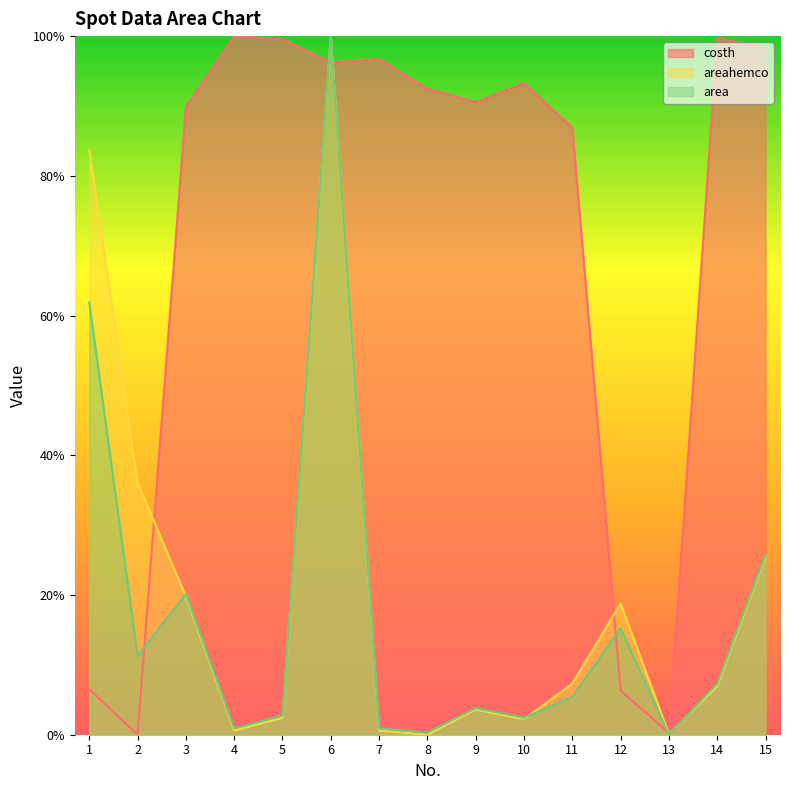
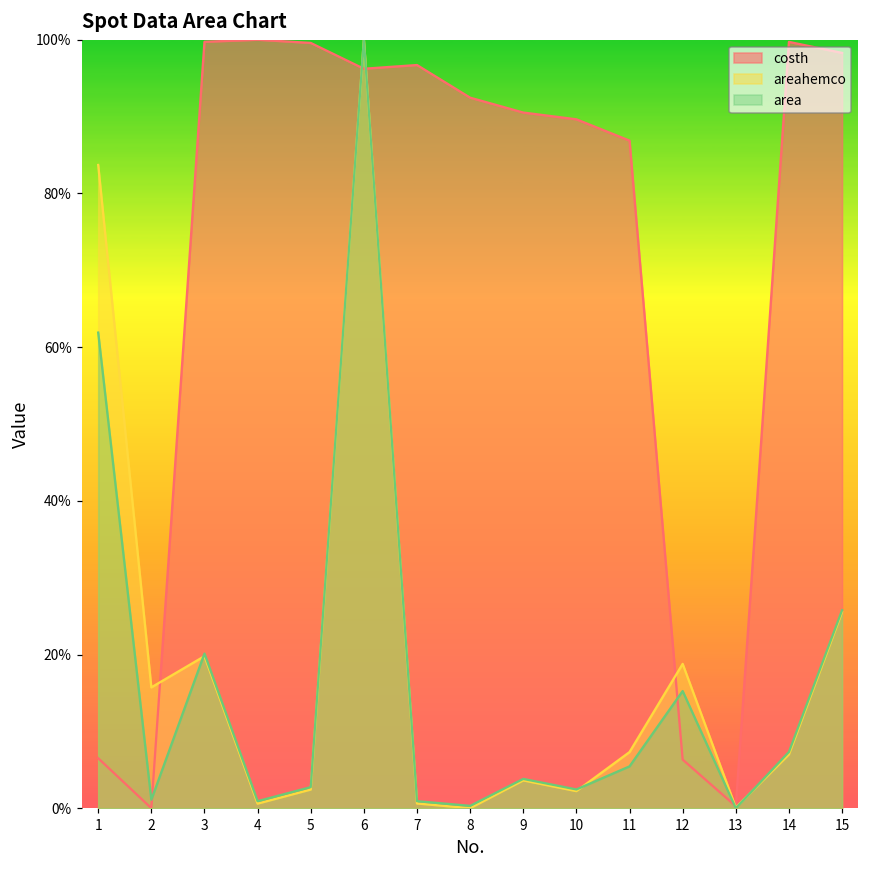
areahemco, 2: 36% -> 16%
area, 2: 11% -> 1%
costh, 3: 90% -> 100%
costh, 10: 93% -> 90%
